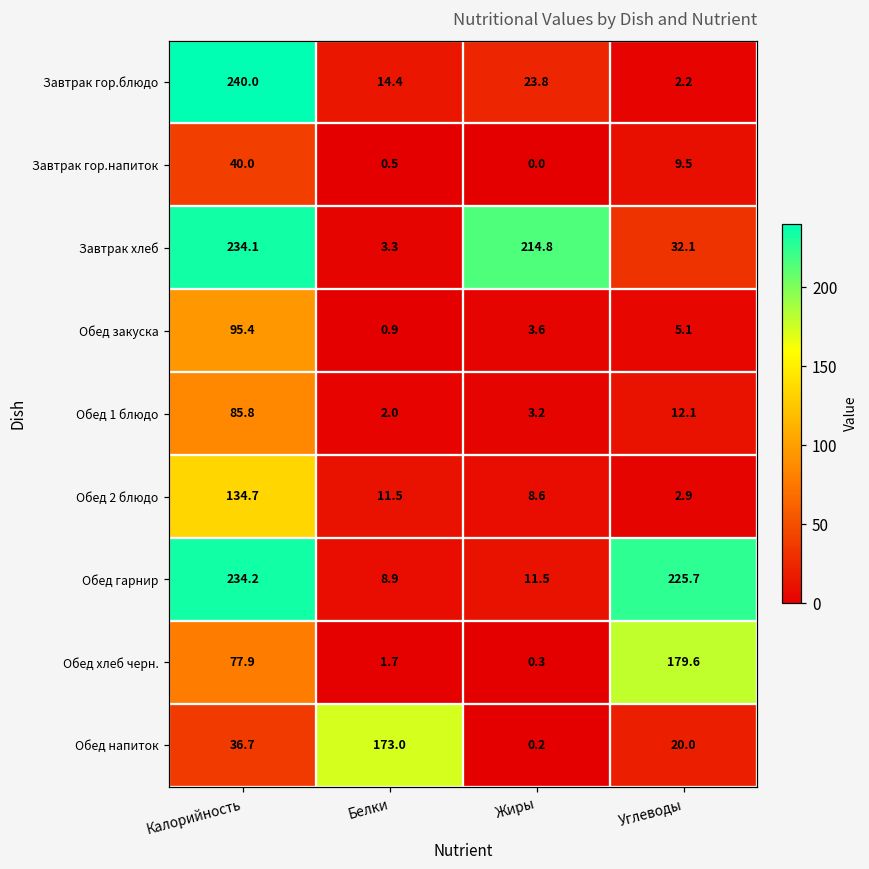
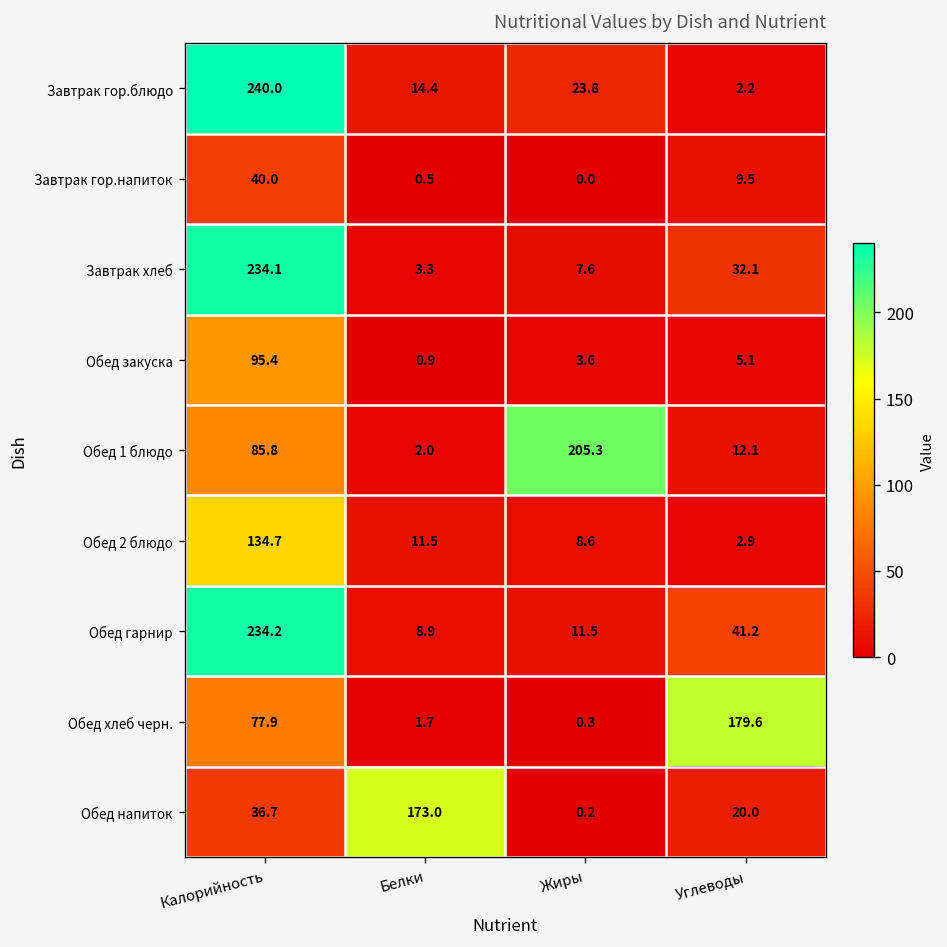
Завтрак хлеб, Жиры: 214.8 -> 7.6
Обед 1 блюдо, Жиры: 3.2 -> 205.3
Обед гарнир, Углеводы: 225.7 -> 41.2
